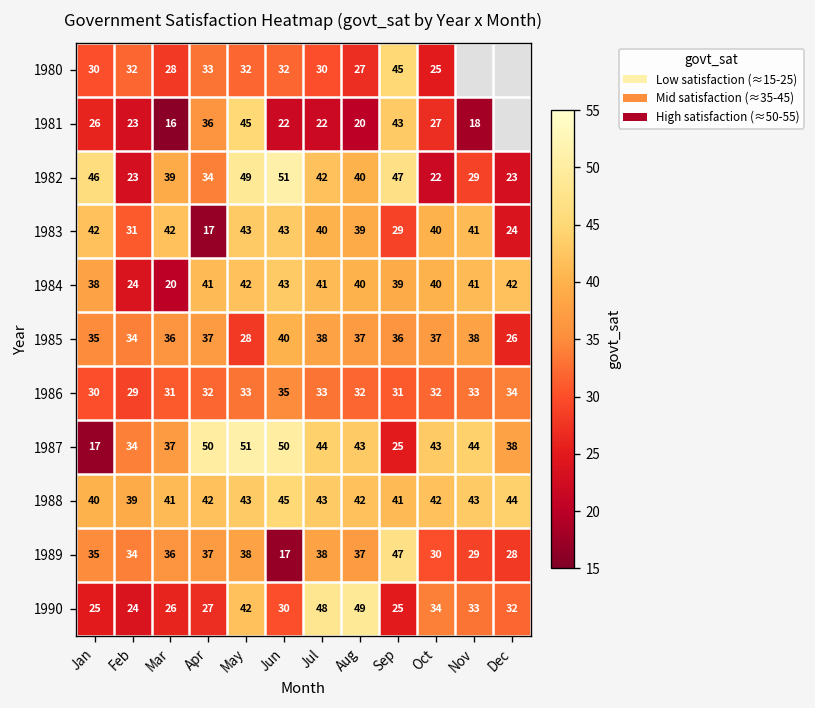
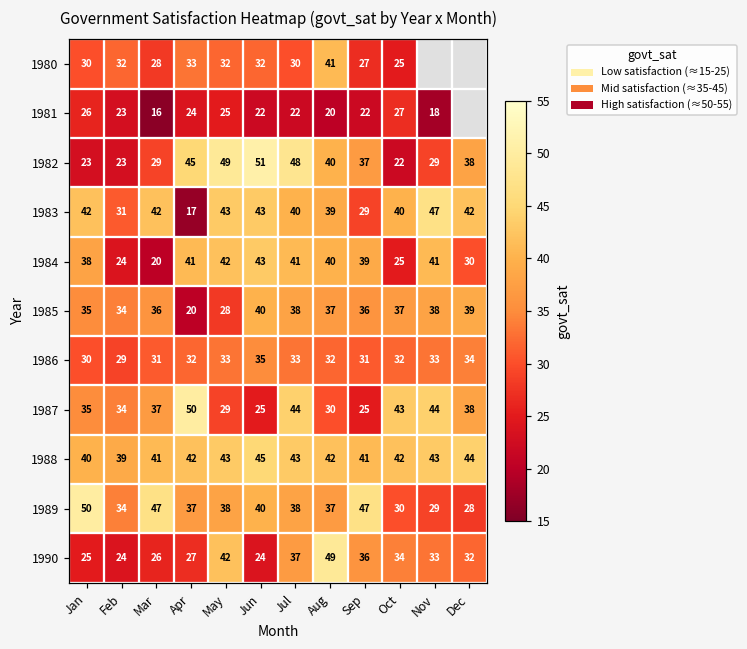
1980, Aug: 27 -> 41
1980, Sep: 45 -> 27
1981, Apr: 36 -> 24
1981, May: 45 -> 25
1981, Sep: 43 -> 22
1982, Jan: 46 -> 23
1982, Mar: 39 -> 29
1982, Apr: 34 -> 45
1982, Jul: 42 -> 48
1982, Sep: 47 -> 37
1982, Dec: 23 -> 38
1983, Nov: 41 -> 47
1983, Dec: 24 -> 42
1984, Oct: 40 -> 25
1984, Dec: 42 -> 30
1985, Apr: 37 -> 20
1985, Dec: 26 -> 39
1987, Jan: 17 -> 35
1987, May: 51 -> 29
1987, Jun: 50 -> 25
1987, Aug: 43 -> 30
1989, Jan: 35 -> 50
1989, Mar: 36 -> 47
1989, Jun: 17 -> 40
1990, Jun: 30 -> 24
1990, Jul: 48 -> 37
1990, Sep: 25 -> 36
